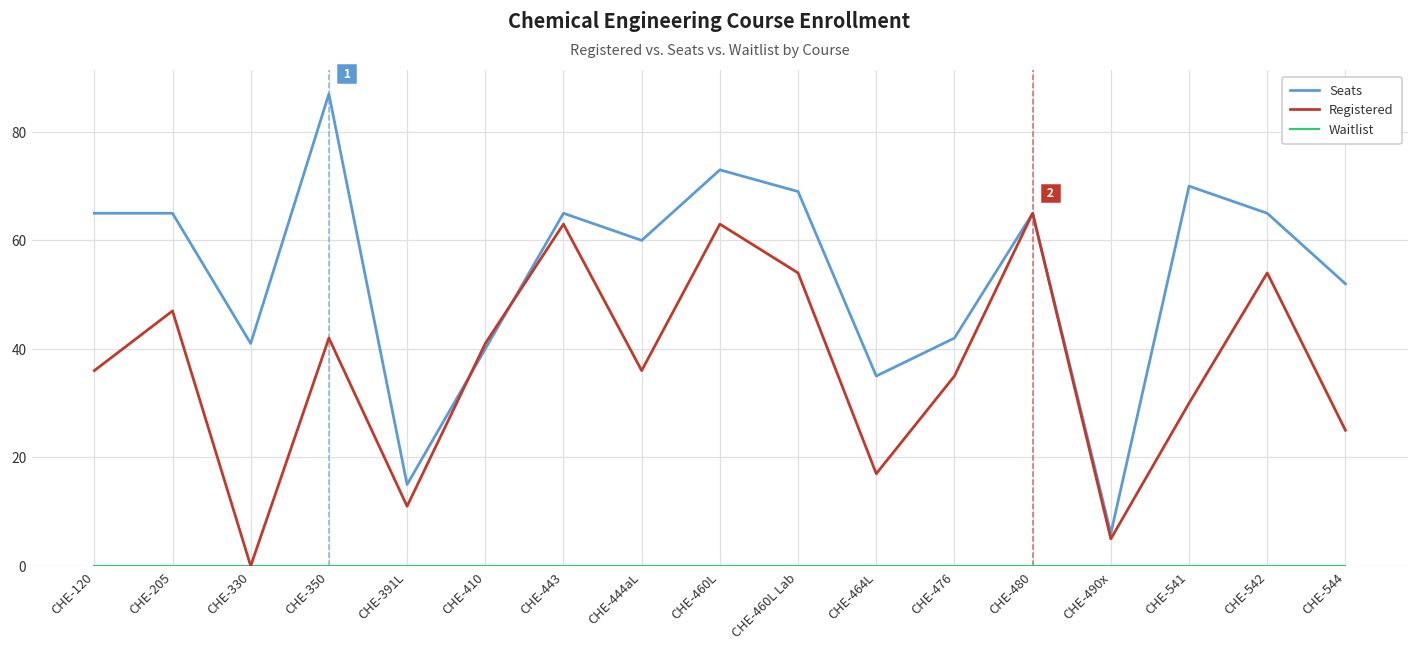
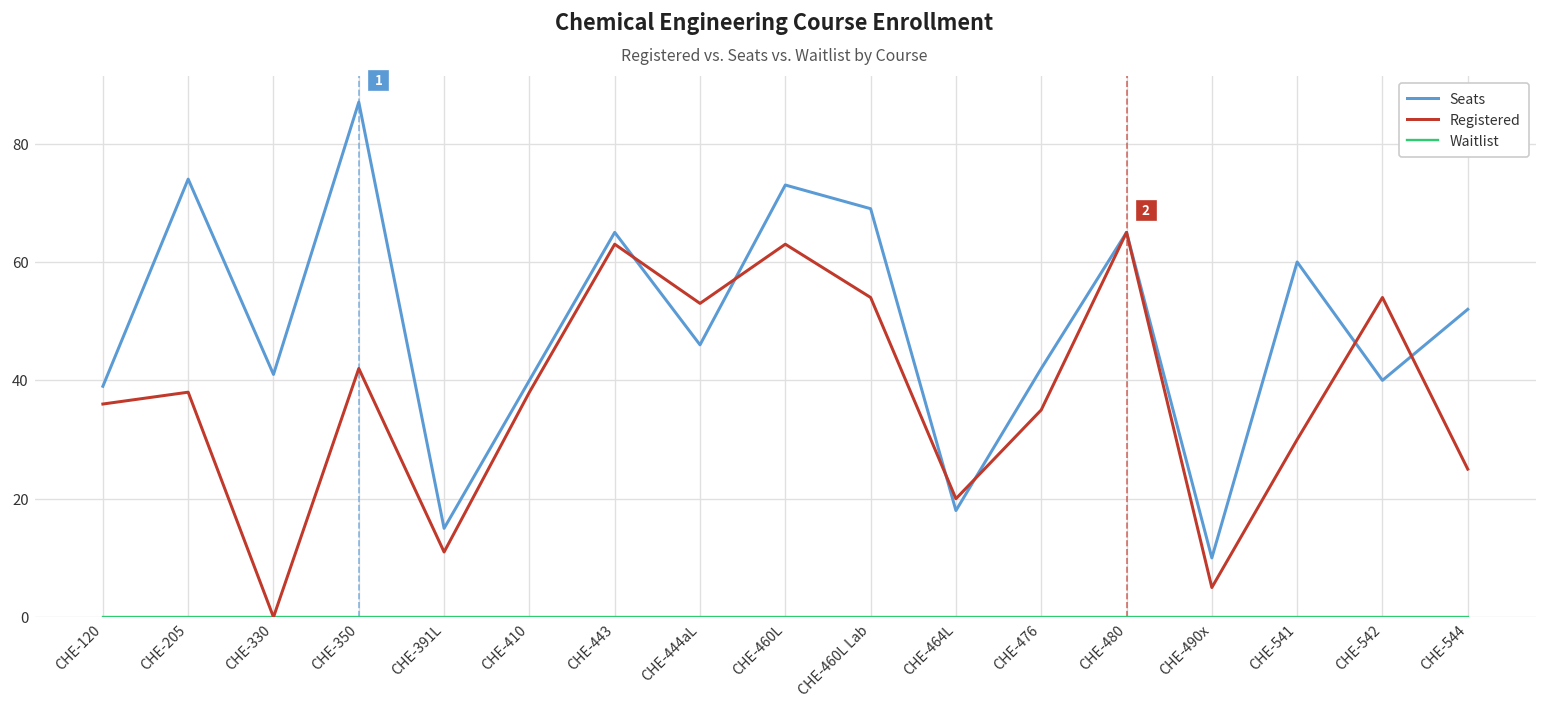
Seats, CHE-120: 65 -> 39
Seats, CHE-205: 65 -> 74
Registered, CHE-205: 47 -> 38
Registered, CHE-410: 41 -> 38
Seats, CHE-444aL: 60 -> 46
Registered, CHE-444aL: 36 -> 53
Seats, CHE-464L: 35 -> 18
Registered, CHE-464L: 17 -> 20
Seats, CHE-490x: 6 -> 10
Seats, CHE-541: 70 -> 60
Seats, CHE-542: 65 -> 40
